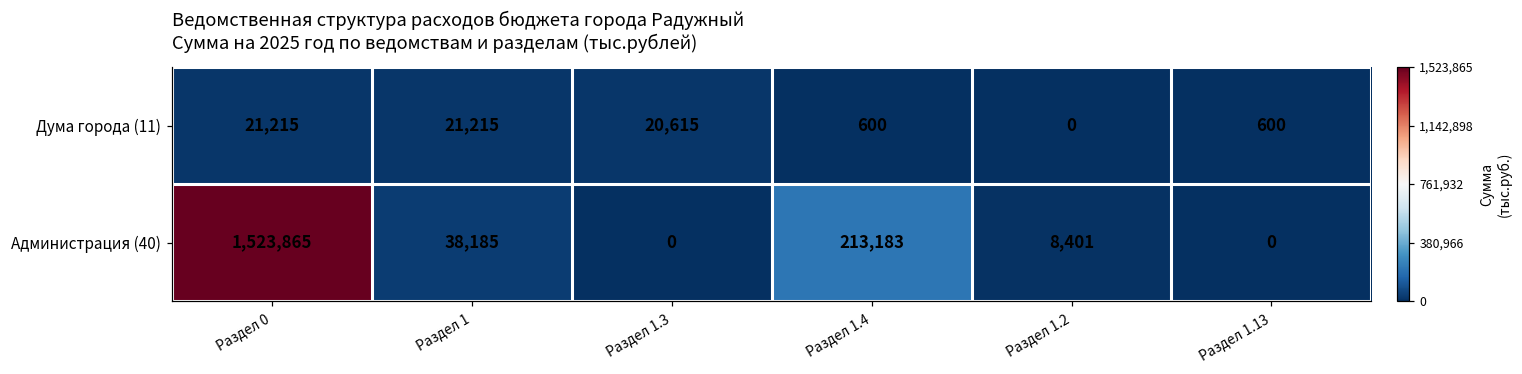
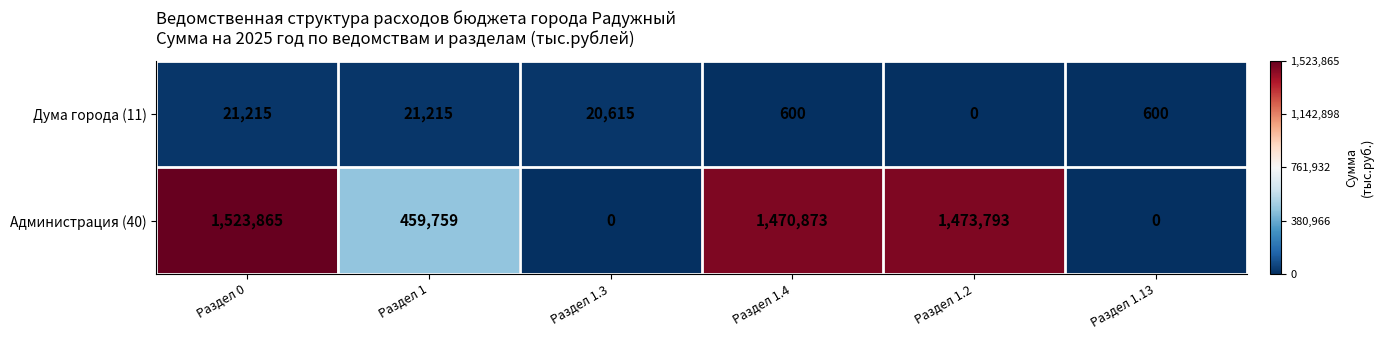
Администрация (40), Раздел 1: 38,185 -> 459,759
Администрация (40), Раздел 1.4: 213,183 -> 1,470,873
Администрация (40), Раздел 1.2: 8,401 -> 1,473,793
